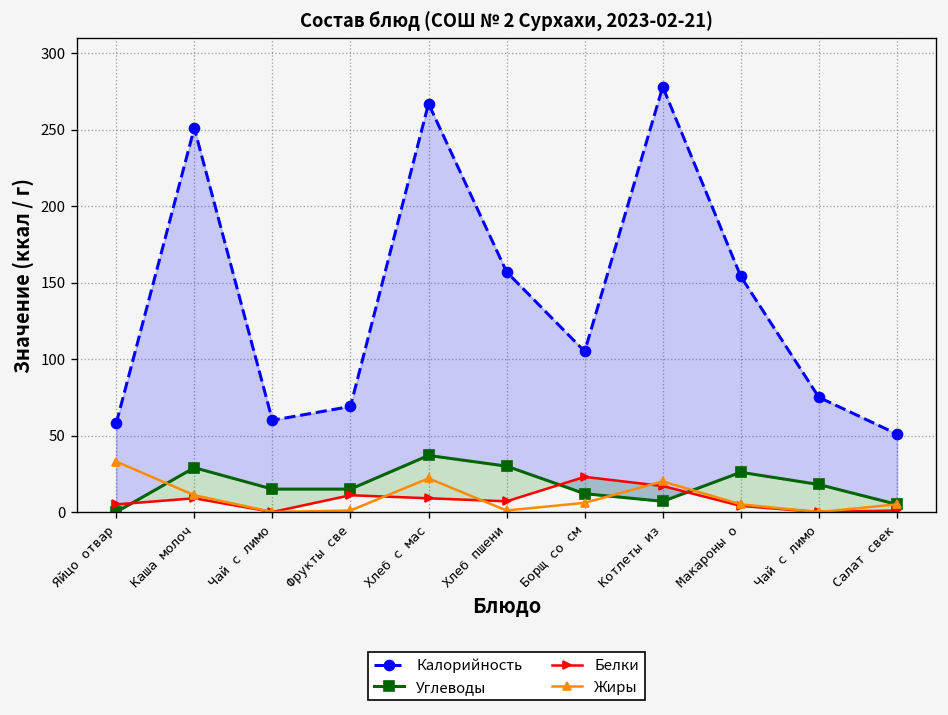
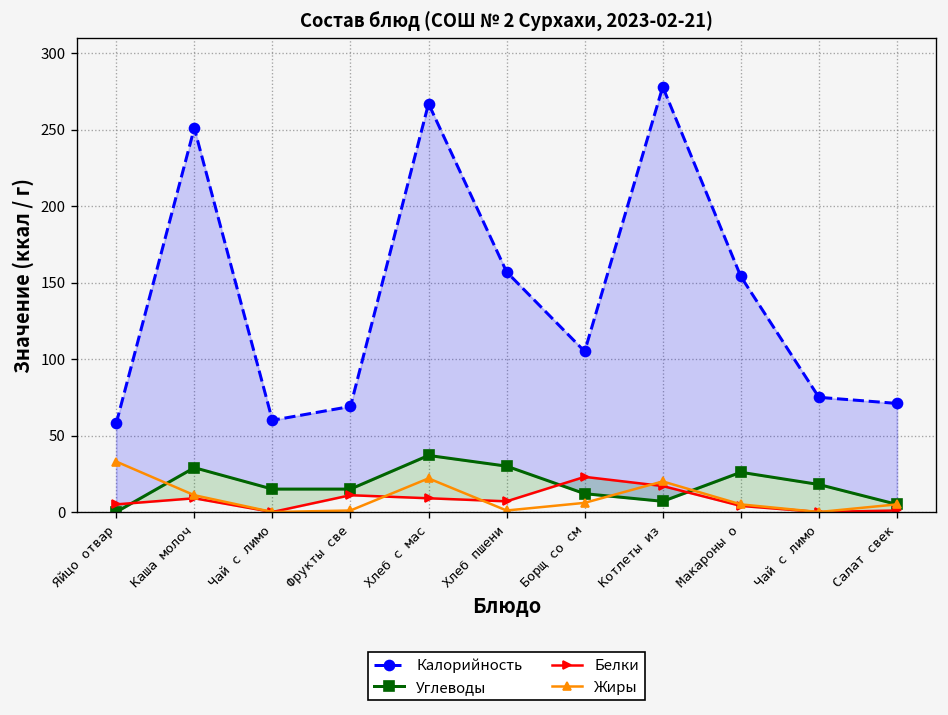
Калорийность, Салат свек: 51 -> 71
